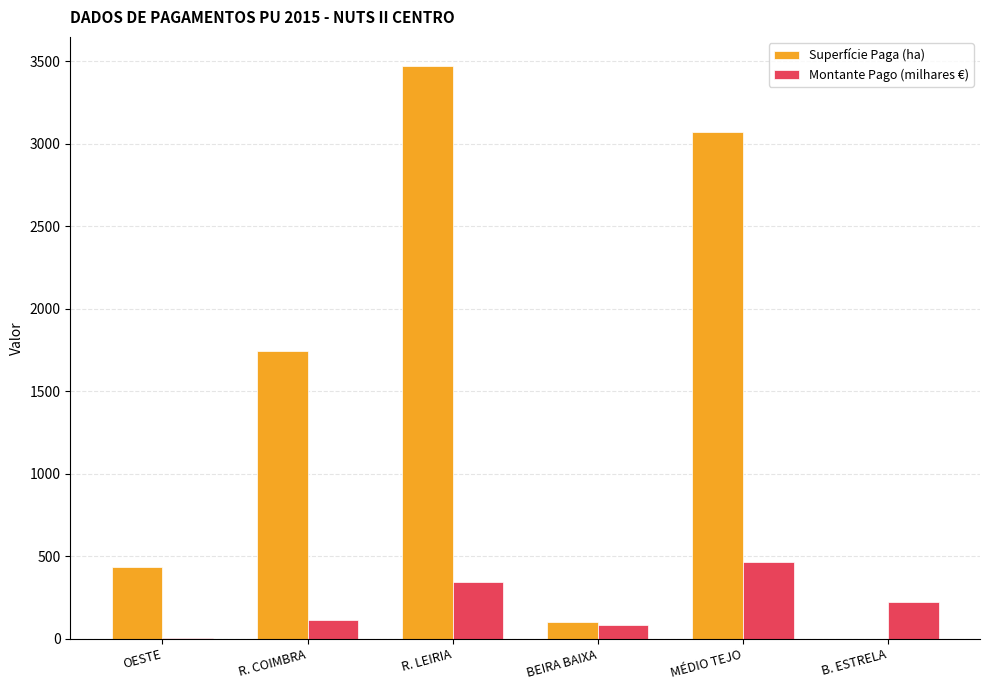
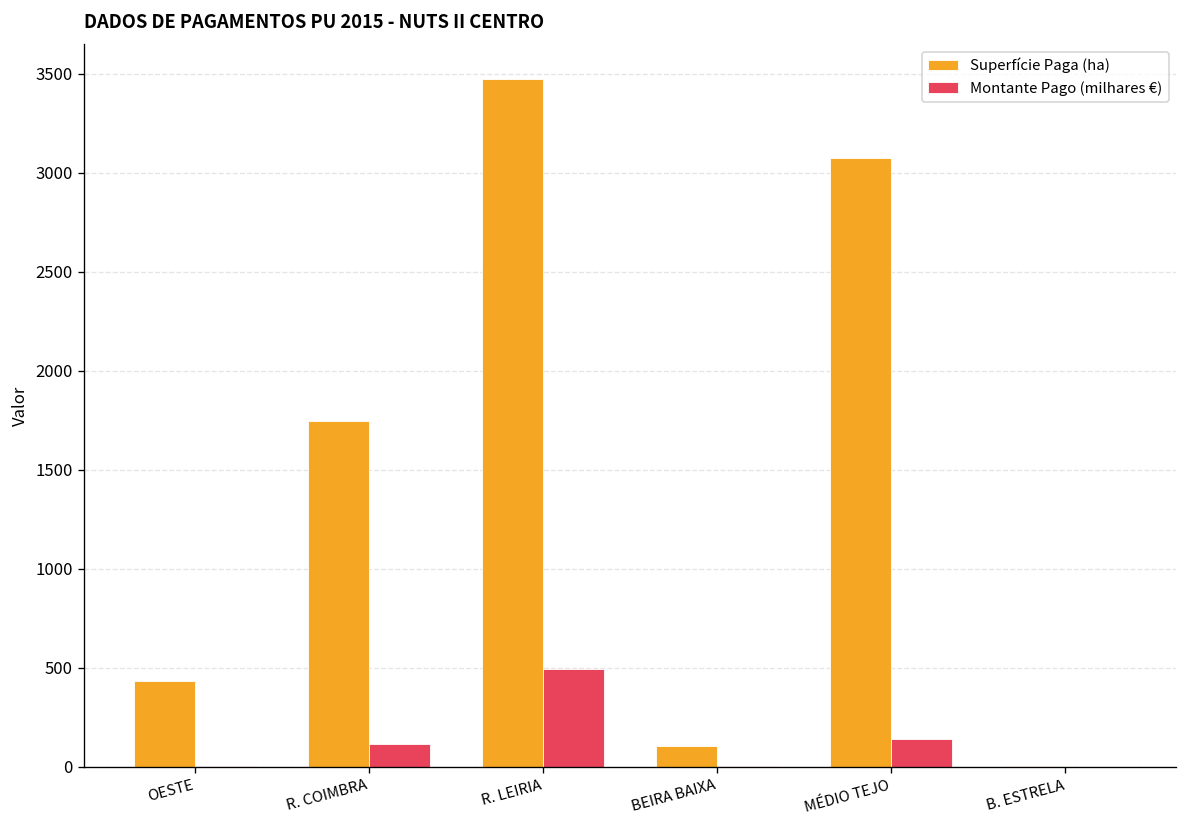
Montante Pago (milhares €), R. LEIRIA: 340 -> 490
Montante Pago (milhares €), BEIRA BAIXA: 80 -> 0
Montante Pago (milhares €), MÉDIO TEJO: 470 -> 140
Montante Pago (milhares €), B. ESTRELA: 230 -> 0
